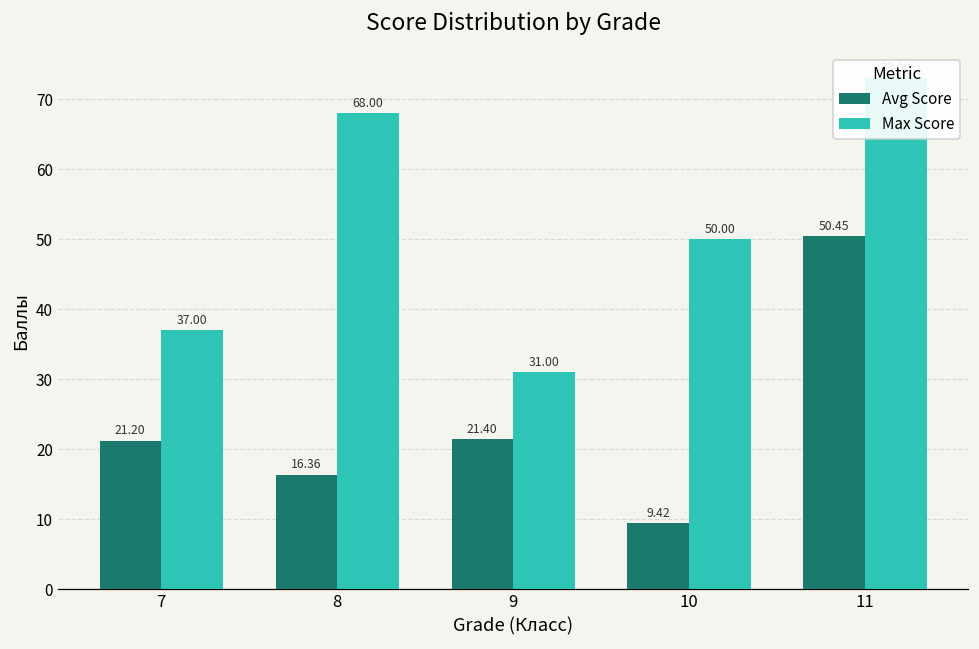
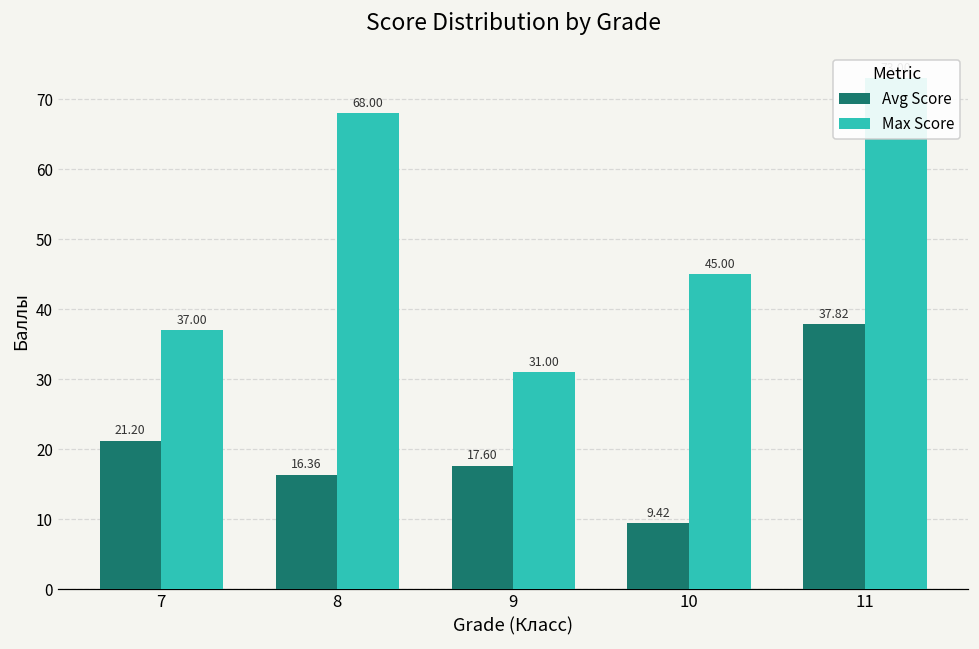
Avg Score, 9: 21.40 -> 17.60
Max Score, 10: 50.00 -> 45.00
Avg Score, 11: 50.45 -> 37.82
